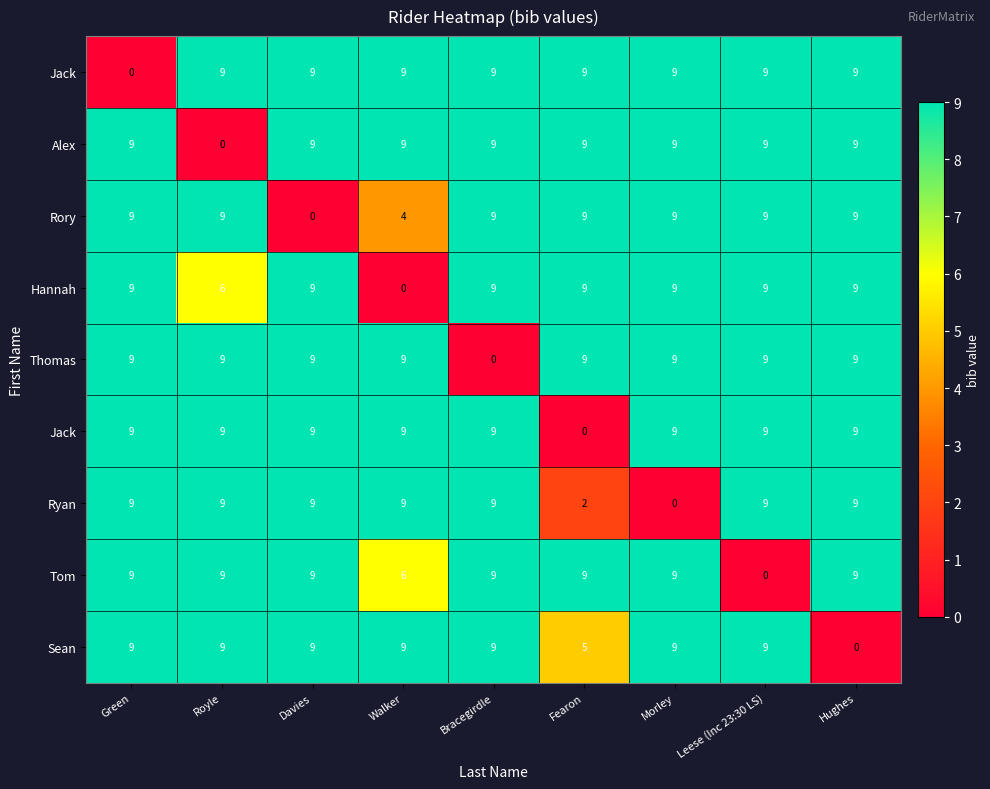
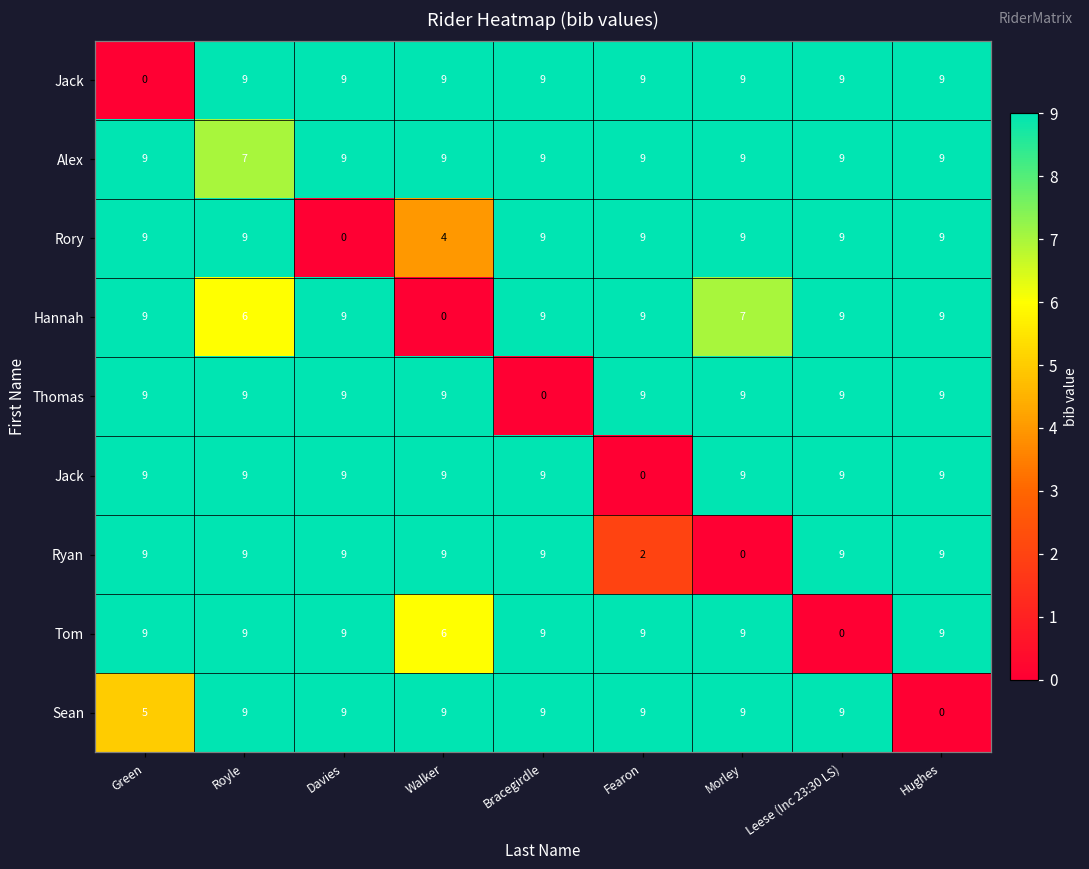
Alex, Royle: 0 -> 7
Hannah, Morley: 9 -> 7
Sean, Green: 9 -> 5
Sean, Fearon: 5 -> 9
